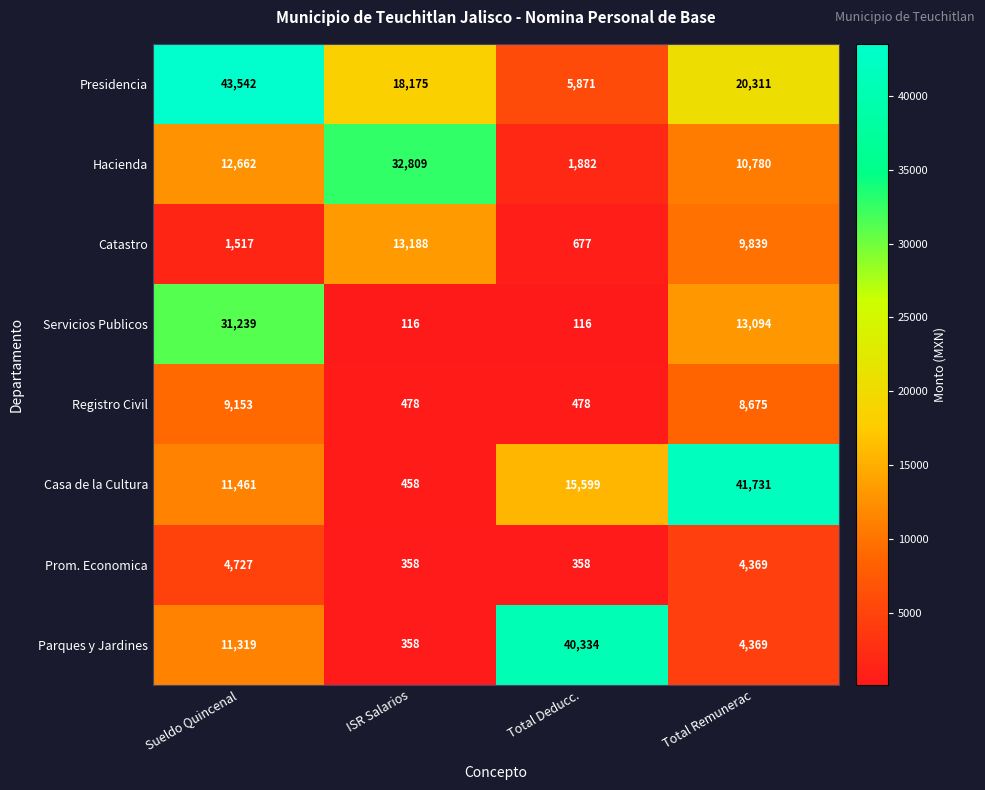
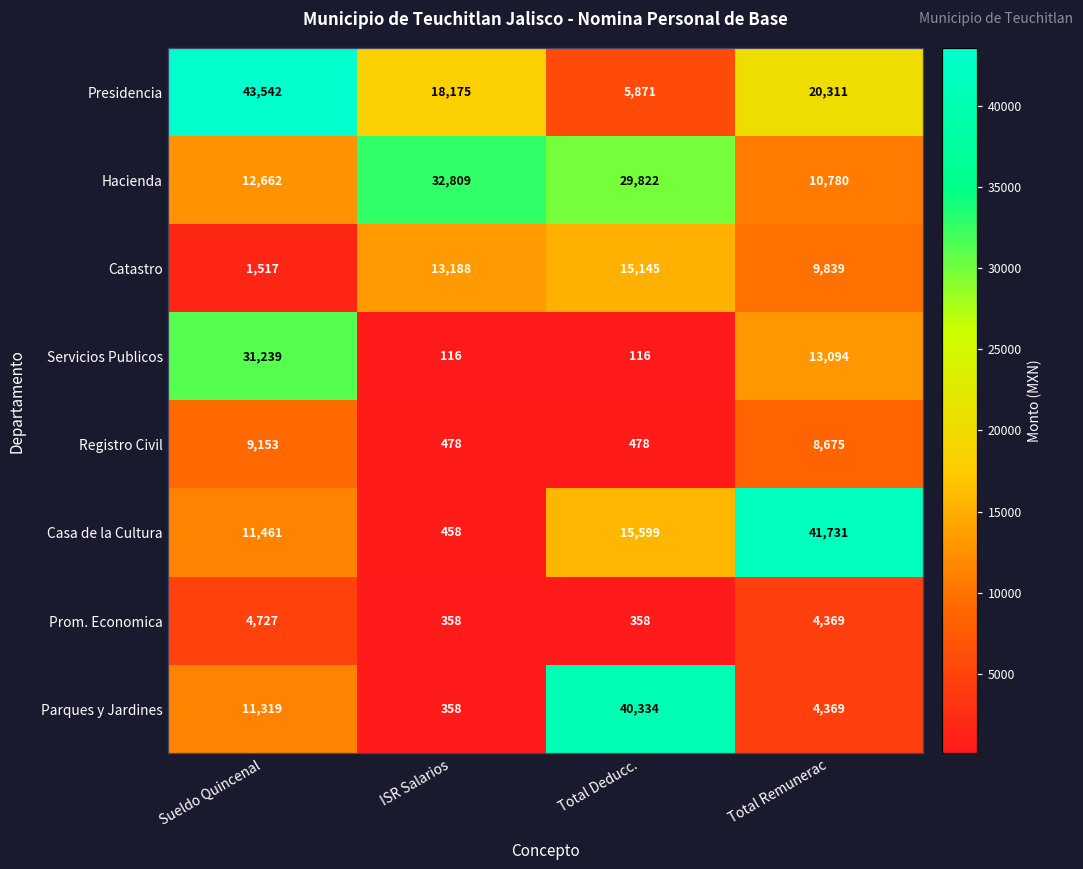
Hacienda, Total Deducc.: 1,882 -> 29,822
Catastro, Total Deducc.: 677 -> 15,145
